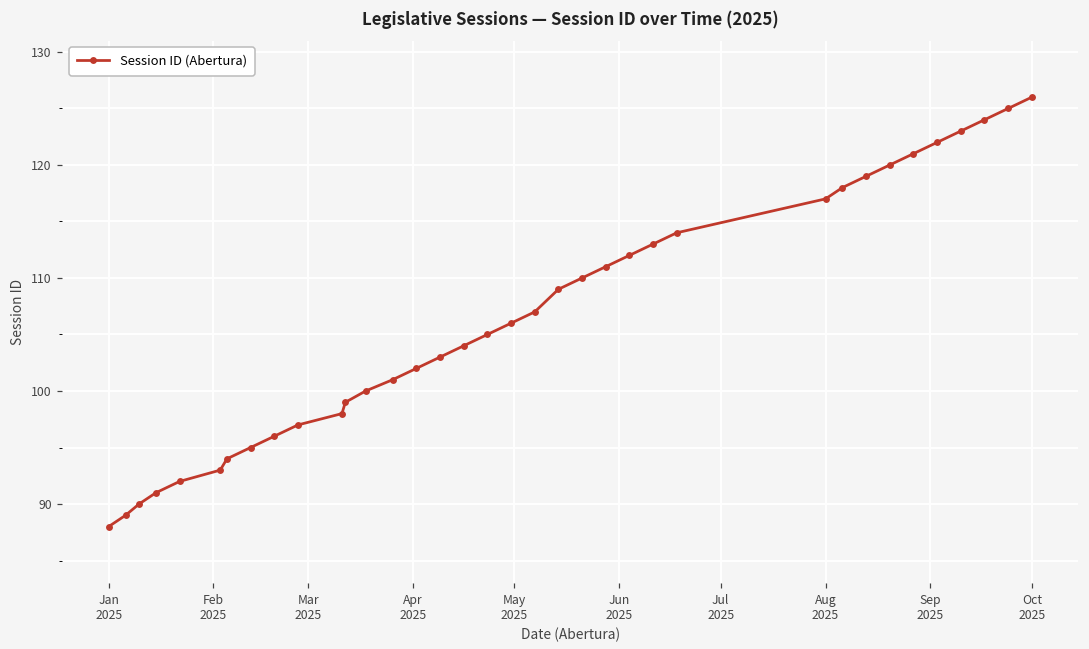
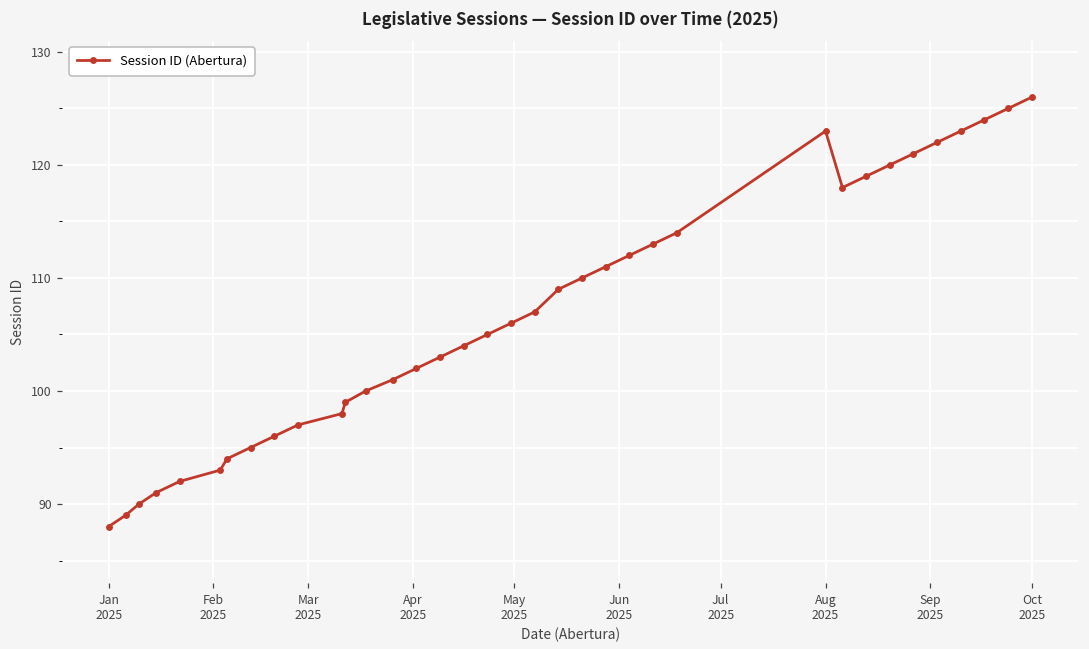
Aug 2025: 117 -> 123
